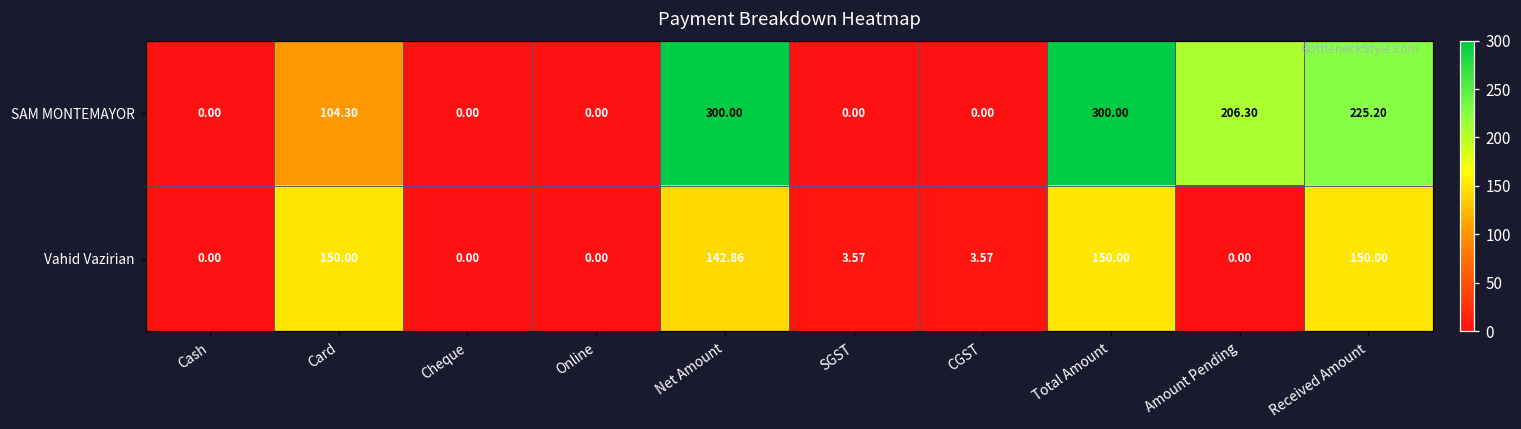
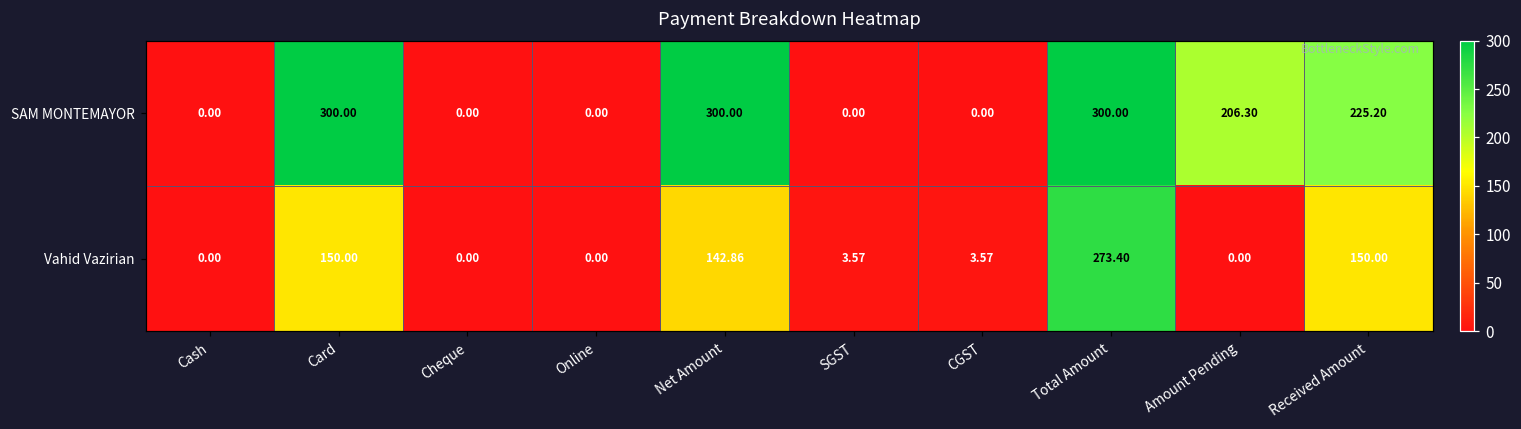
SAM MONTEMAYOR, Card: 104.30 -> 300.00
Vahid Vazirian, Total Amount: 150.00 -> 273.40
